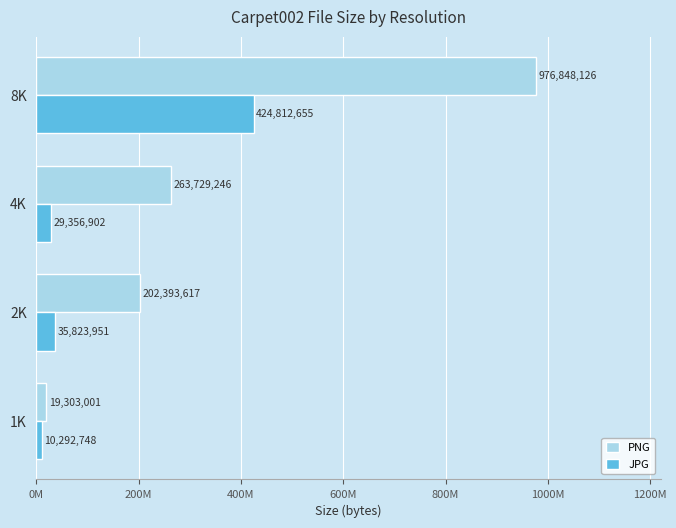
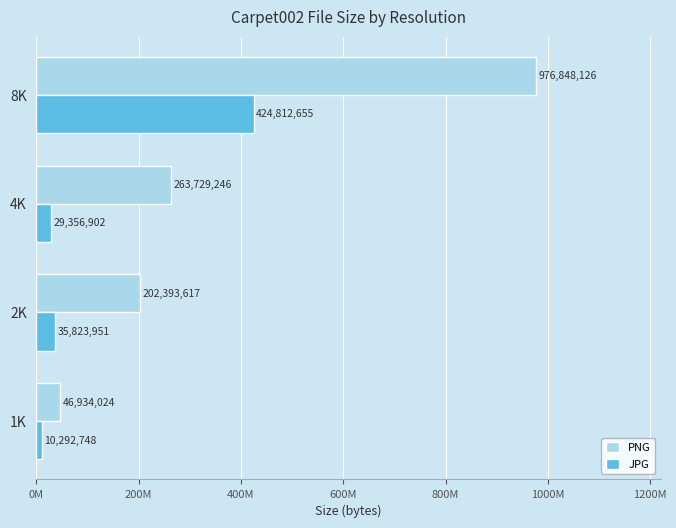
PNG, 1K: 19,303,001 -> 46,934,024
